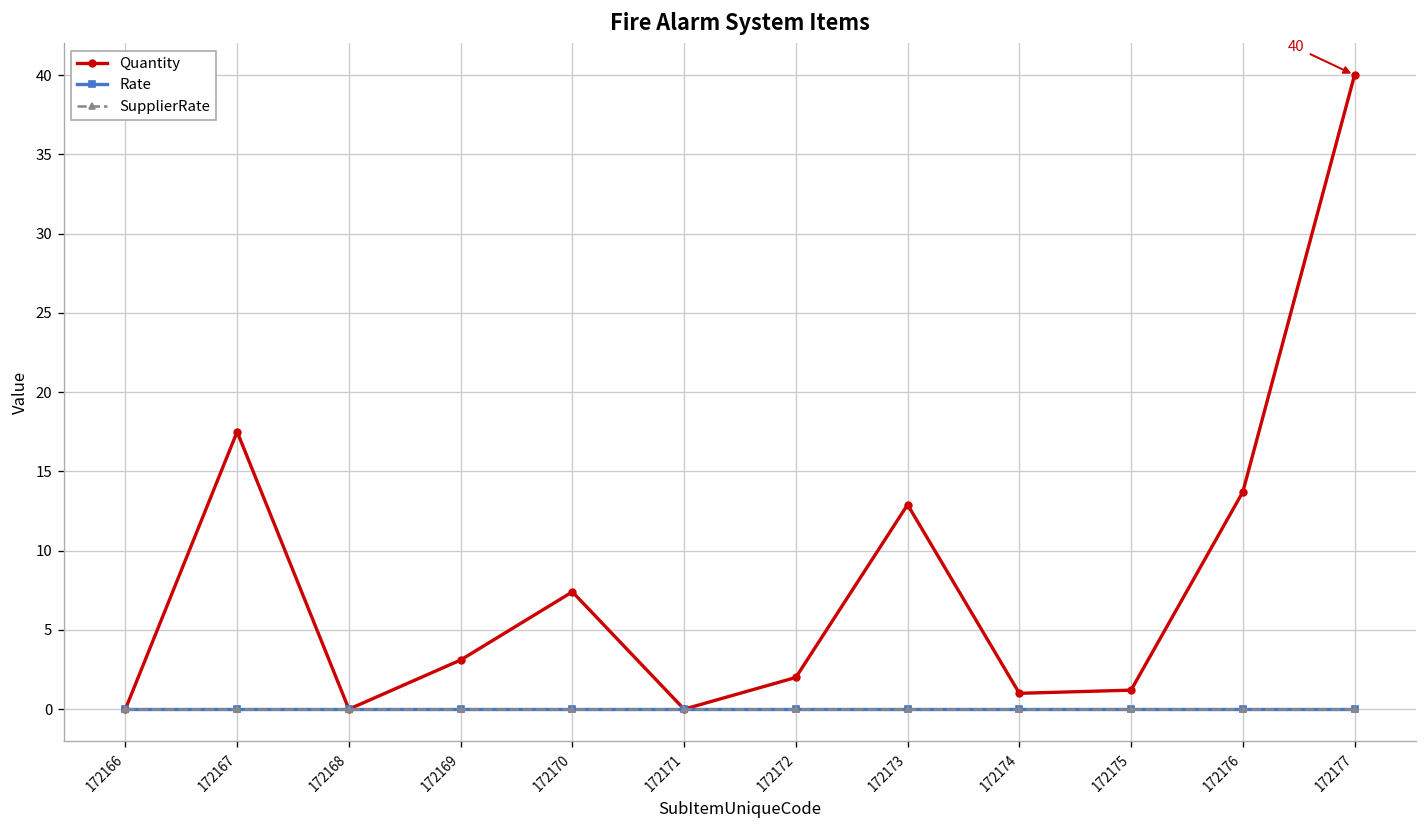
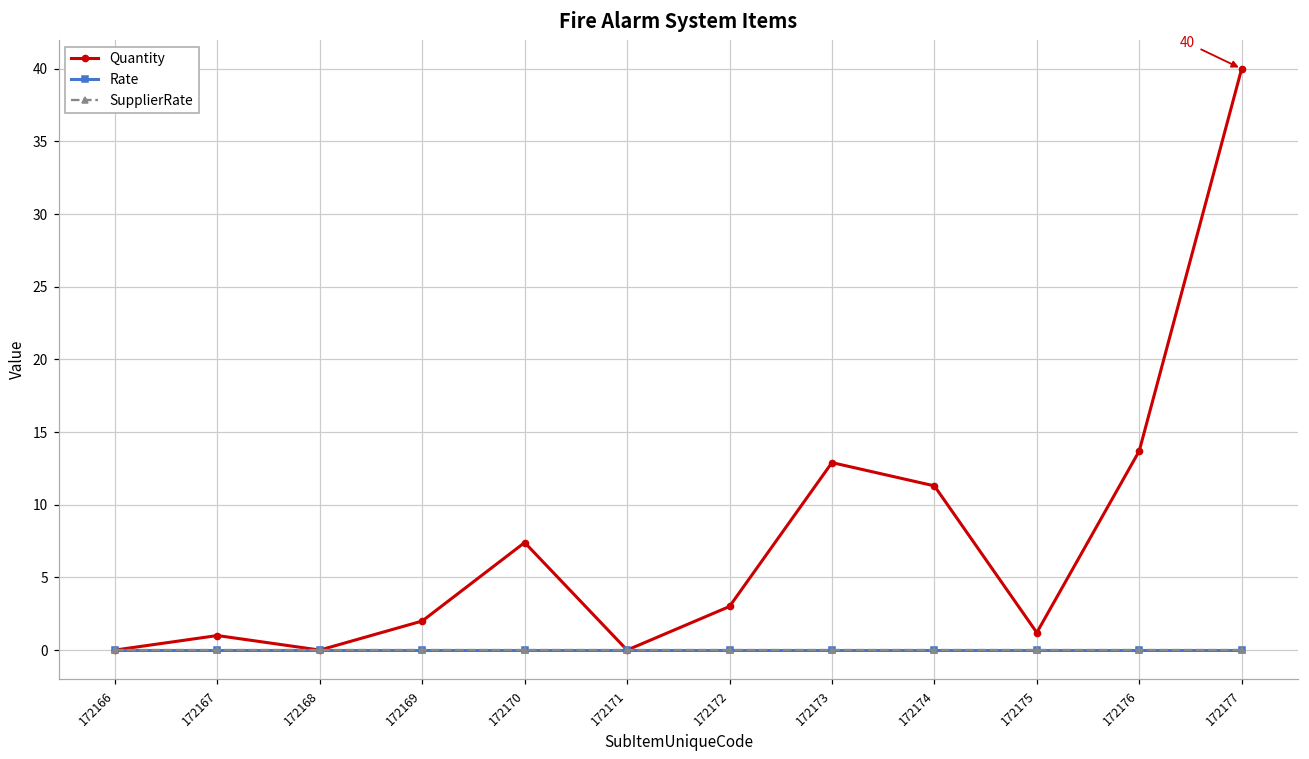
Quantity, 172167: 17.5 -> 1.0
Quantity, 172169: 3.1 -> 2.0
Quantity, 172172: 2 -> 3
Quantity, 172174: 1.0 -> 11.3
